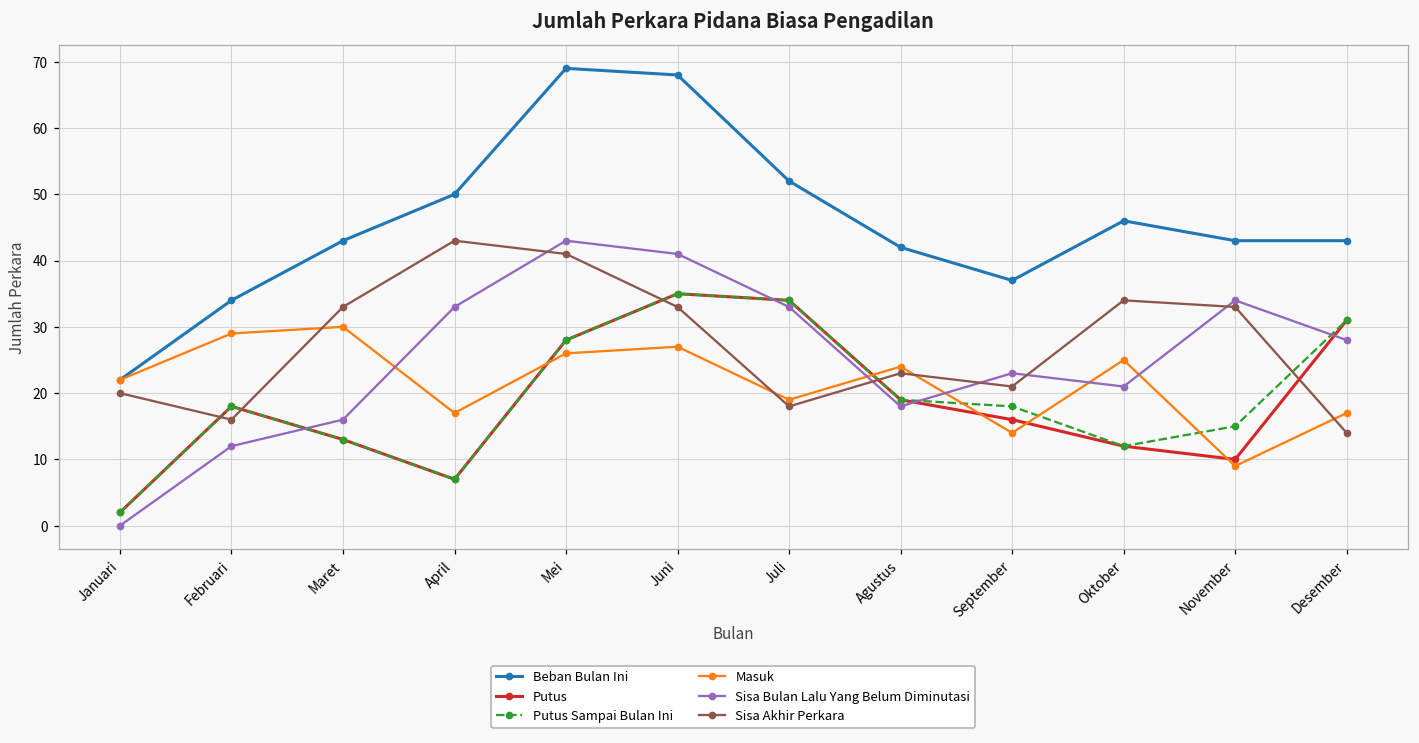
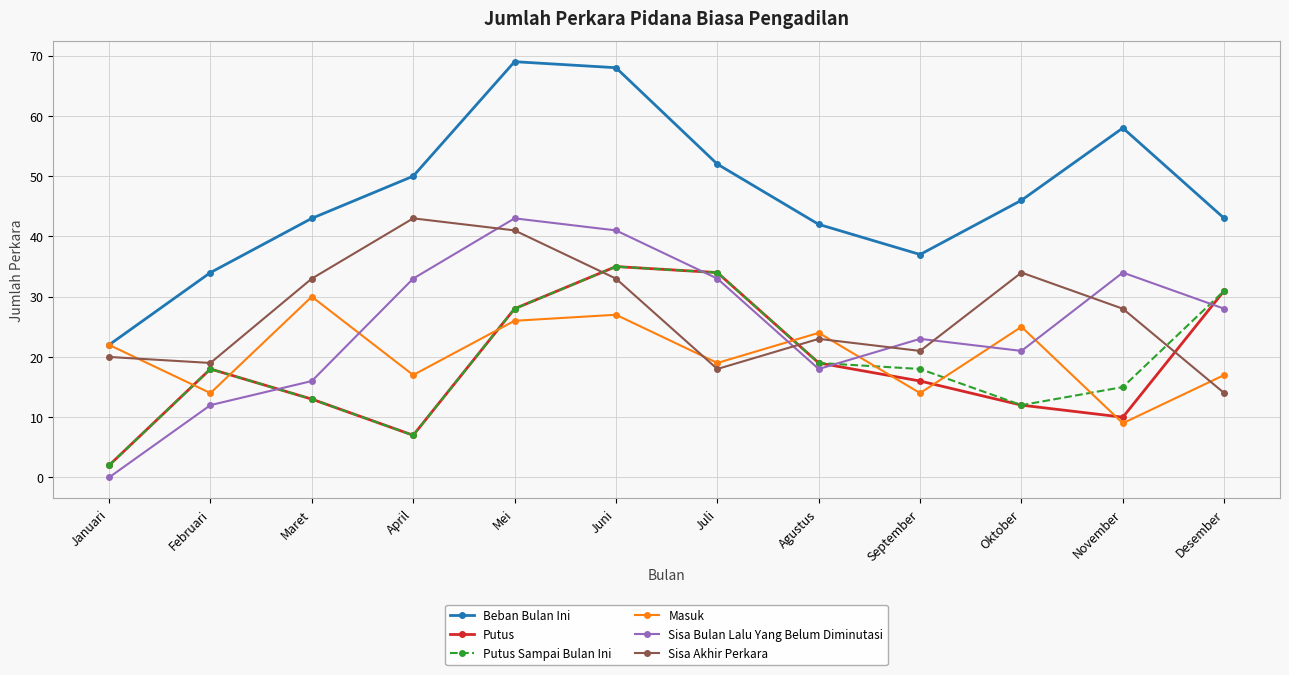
Masuk, Februari: 29 -> 14
Sisa Akhir Perkara, Februari: 16 -> 19
Beban Bulan Ini, November: 43 -> 58
Sisa Akhir Perkara, November: 33 -> 28
